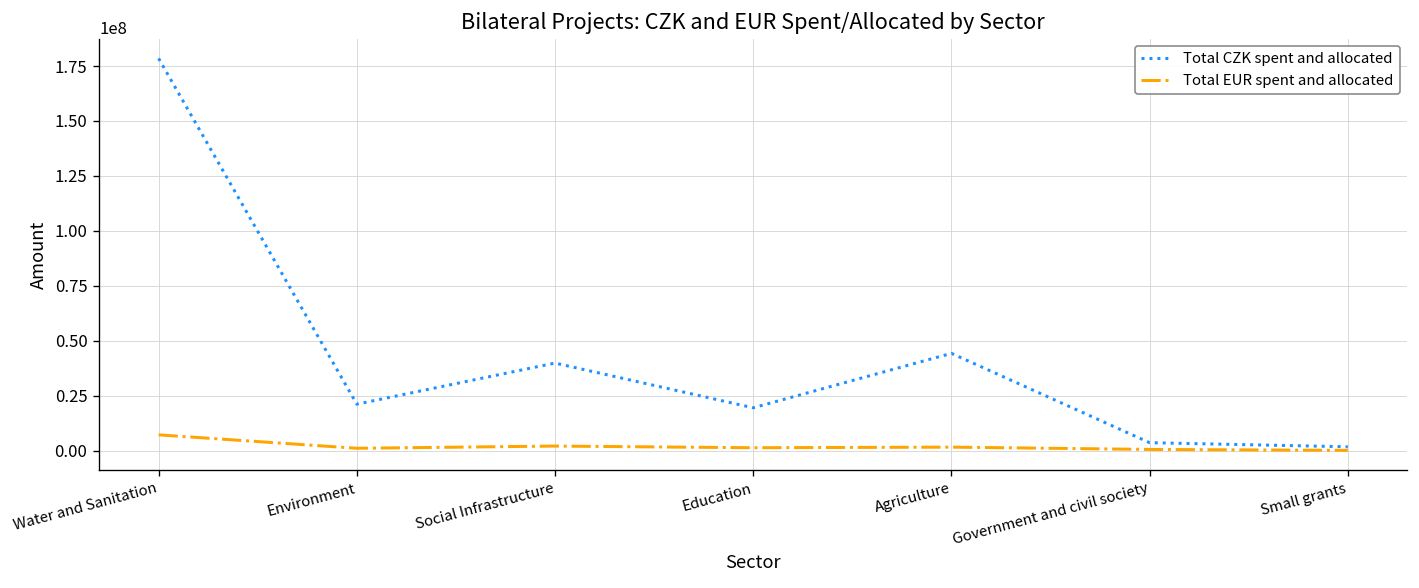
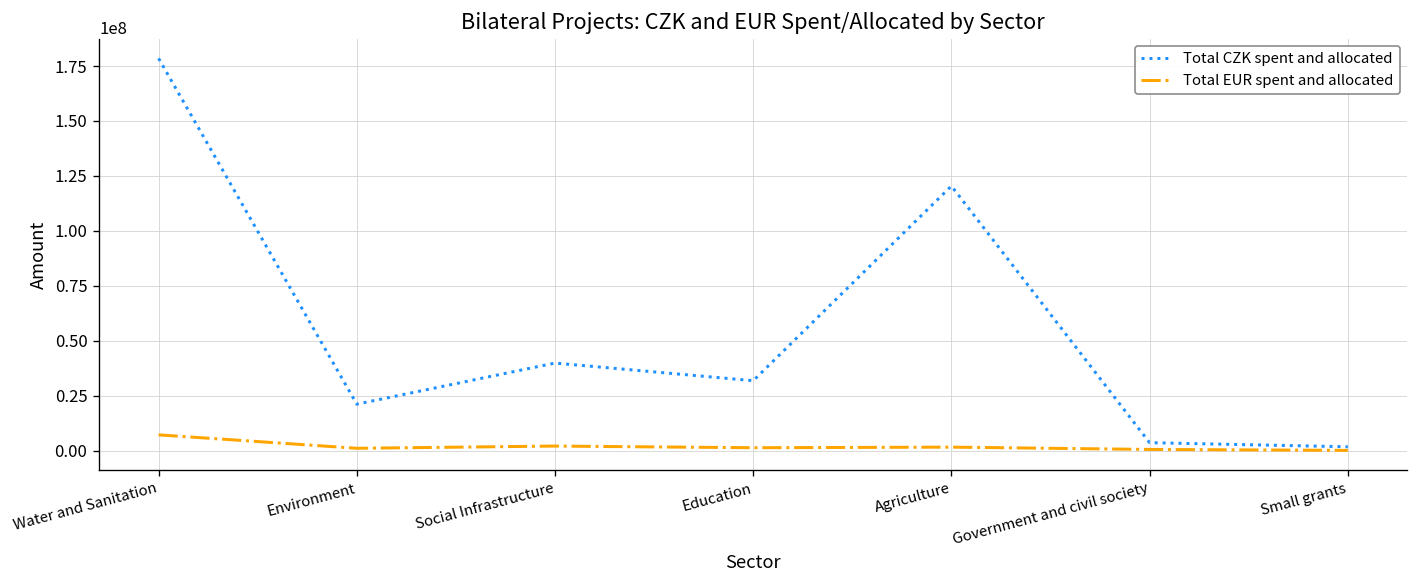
Total CZK spent and allocated, Education: 19000000 -> 32000000
Total CZK spent and allocated, Agriculture: 44000000 -> 120000000
